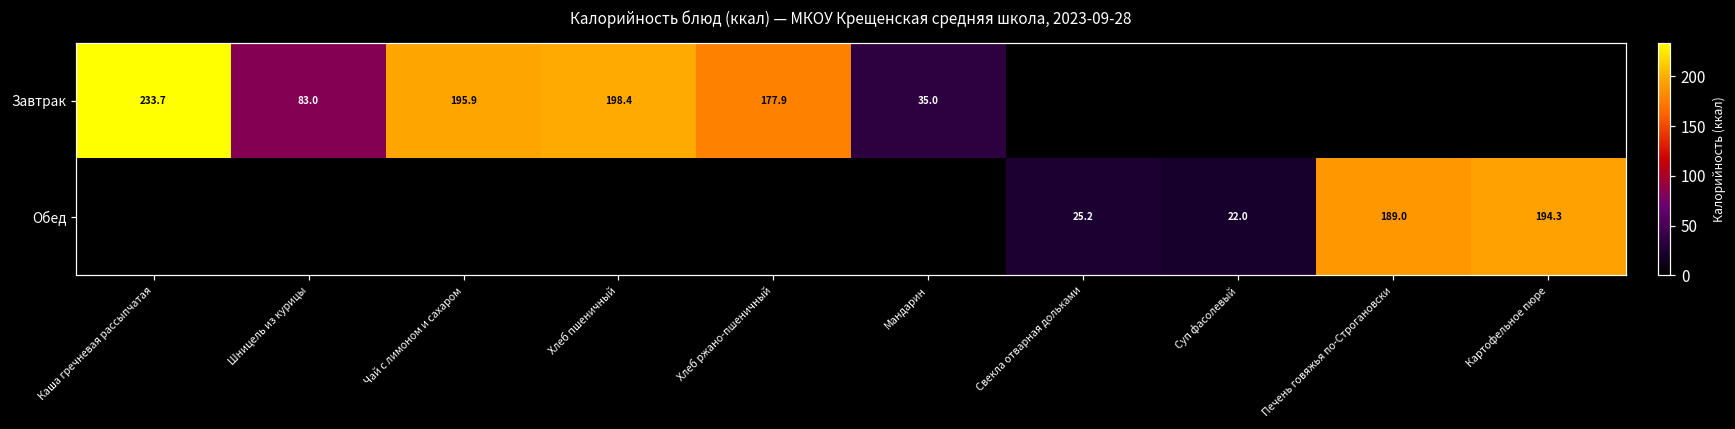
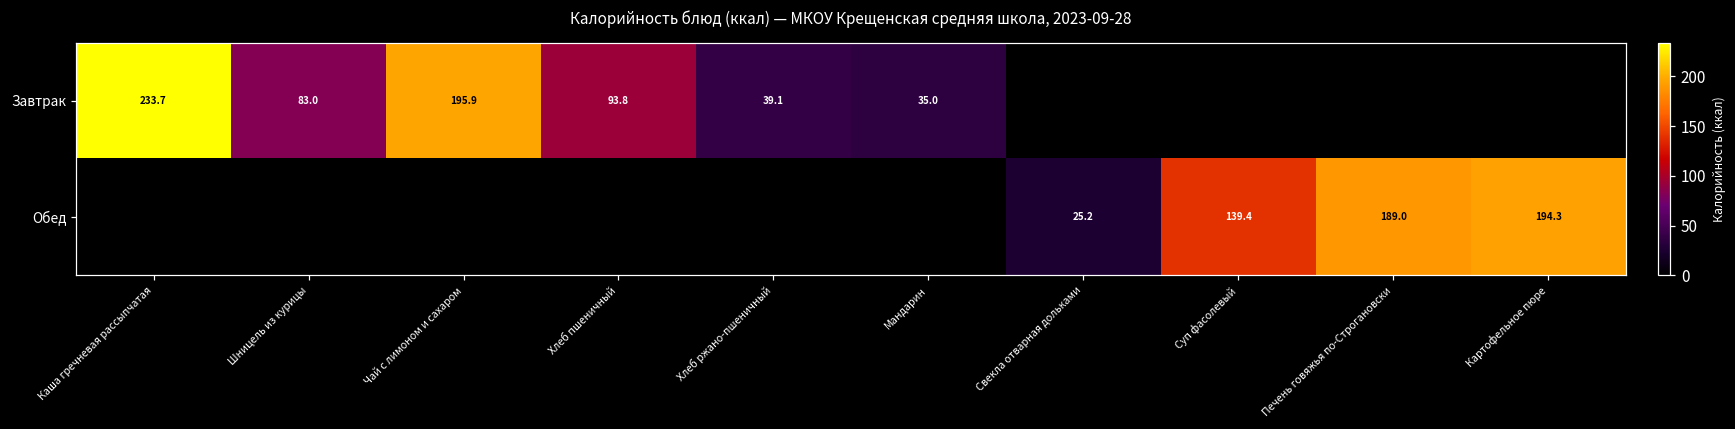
Завтрак, Хлеб пшеничный: 198.4 -> 93.8
Завтрак, Хлеб ржано-пшеничный: 177.9 -> 39.1
Обед, Суп фасолевый: 22.0 -> 139.4
